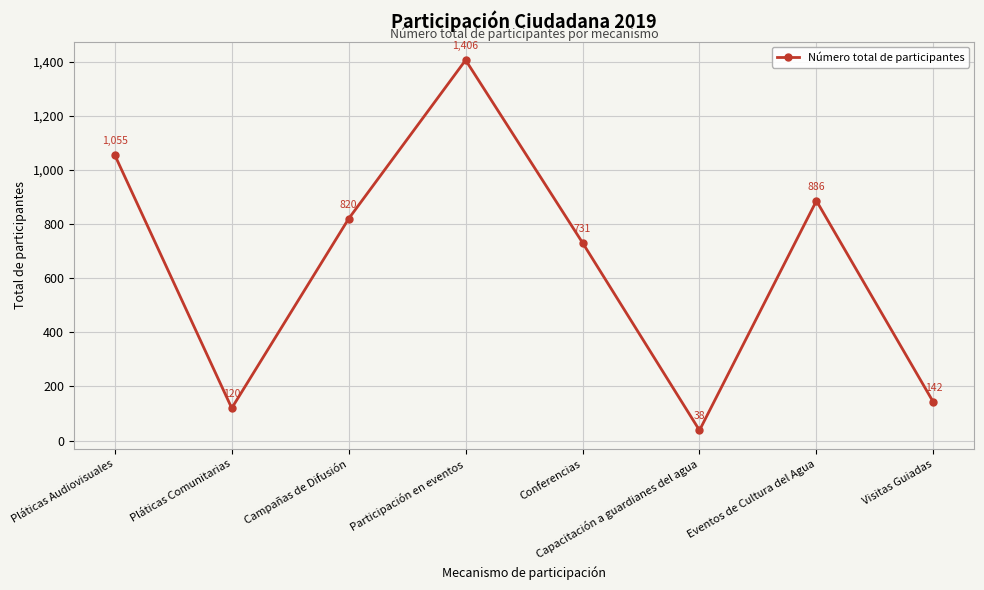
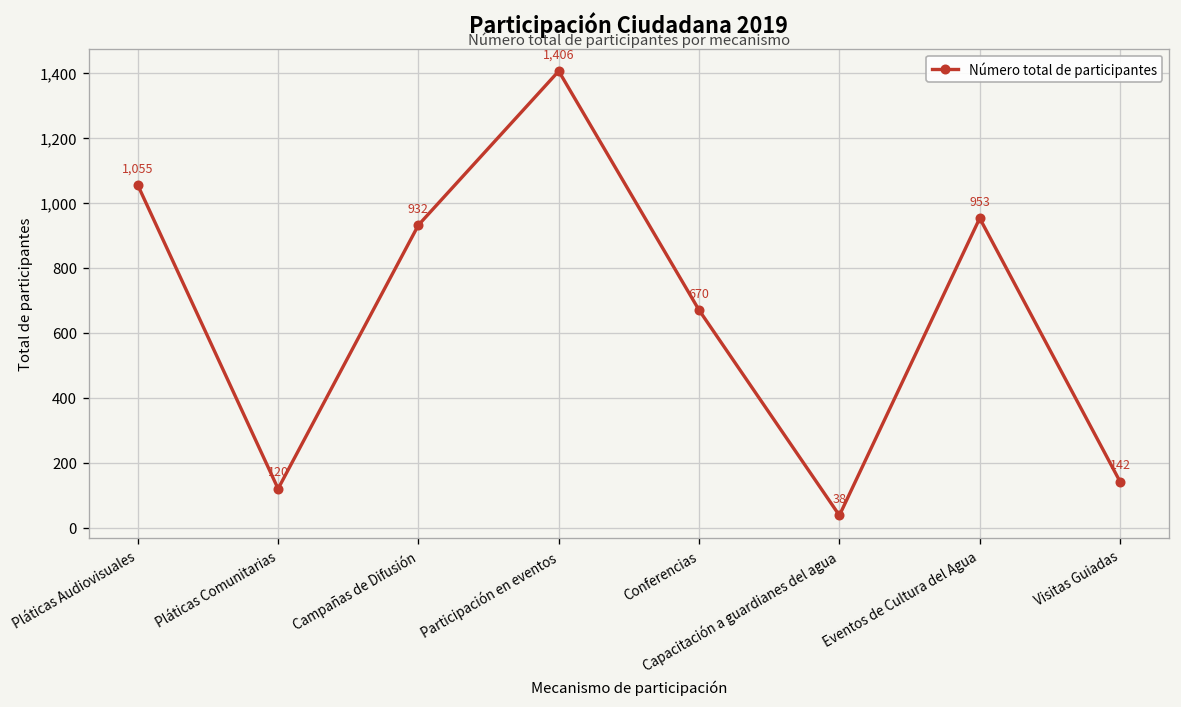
Campañas de Difusión: 820 -> 932
Conferencias: 731 -> 670
Eventos de Cultura del Agua: 886 -> 953
